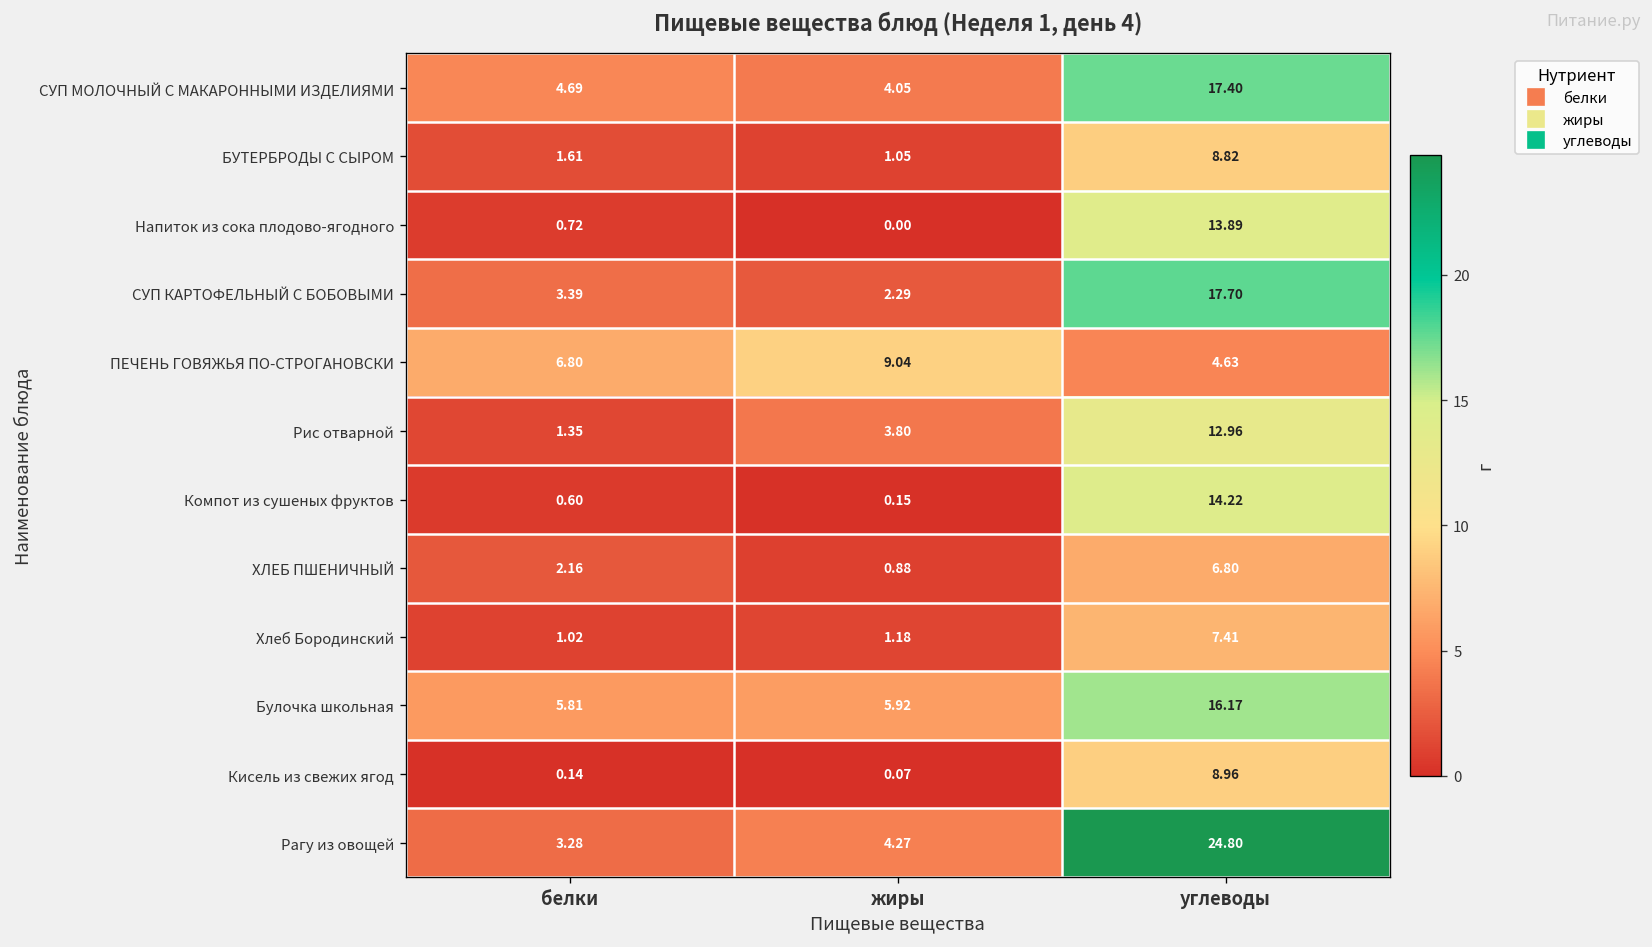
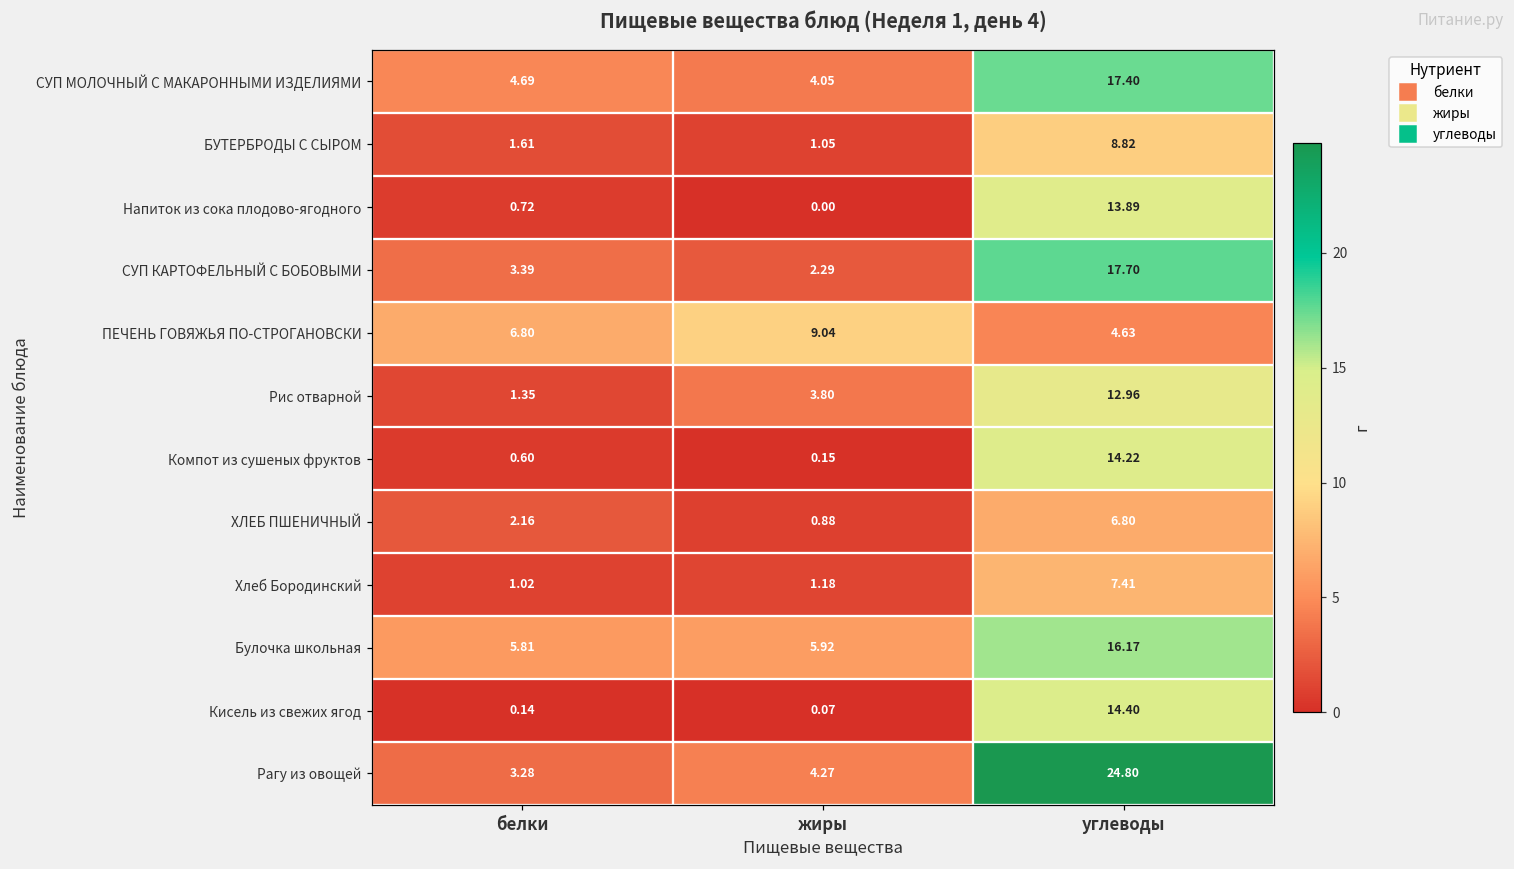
Кисель из свежих ягод, углеводы: 8.96 -> 14.40
